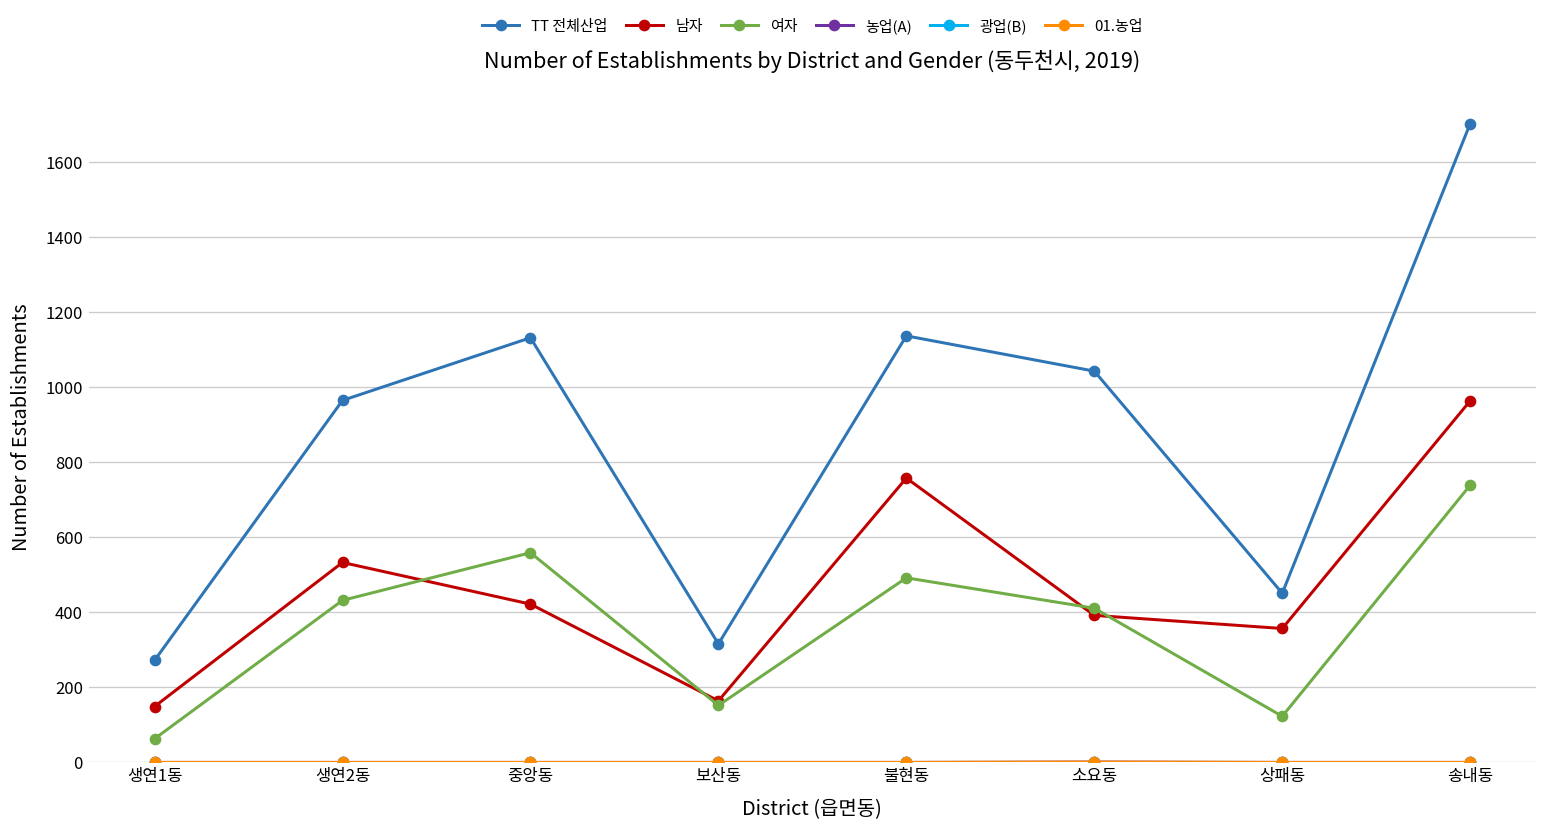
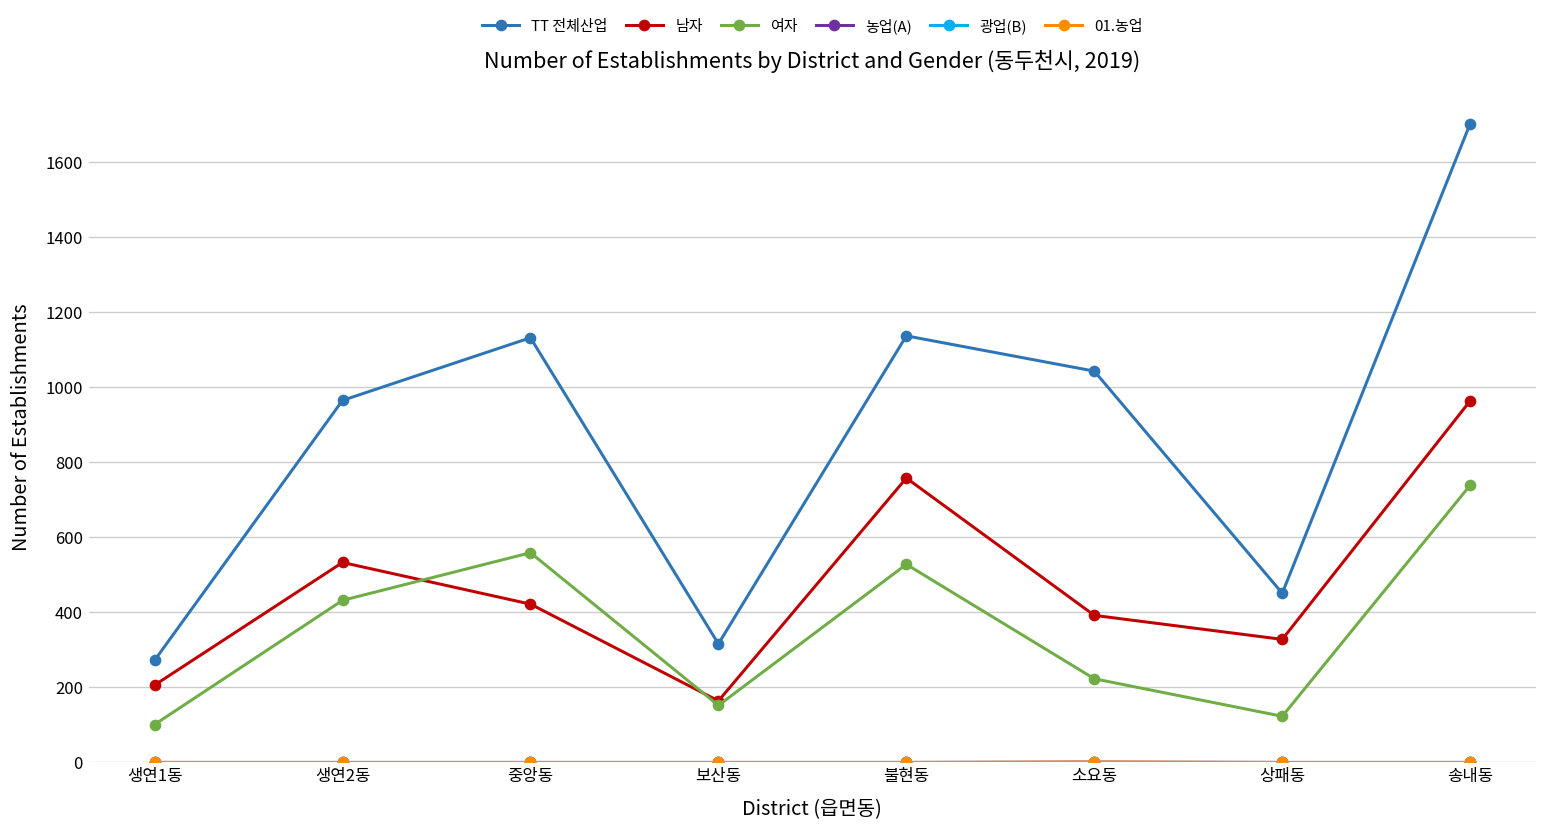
남자, 생연1동: 150 -> 210
여자, 생연1동: 60 -> 100
여자, 불현동: 490 -> 530
여자, 소요동: 410 -> 220
남자, 상패동: 360 -> 330
